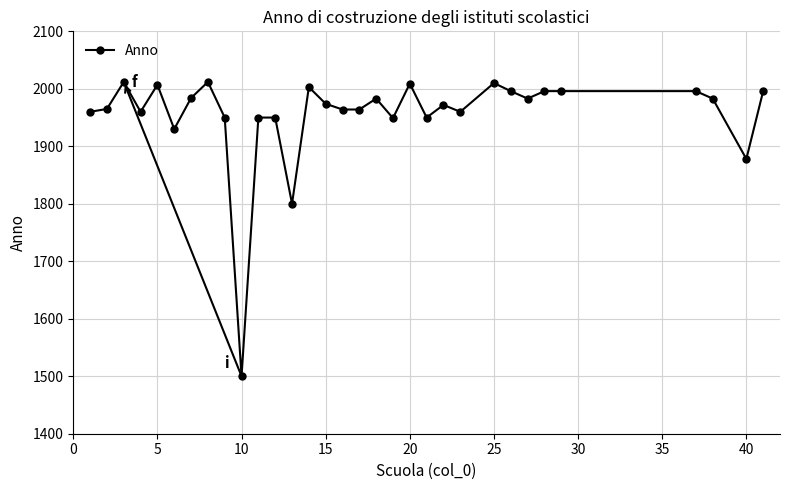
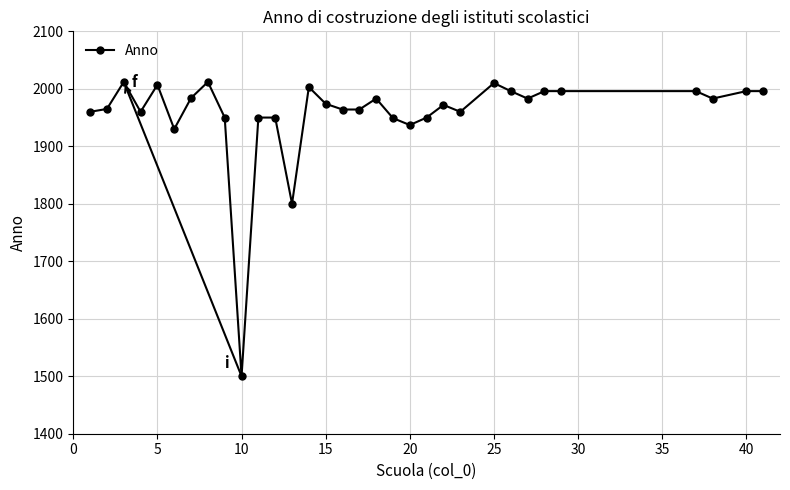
20: 2010 -> 1940
40: 1880 -> 2000
